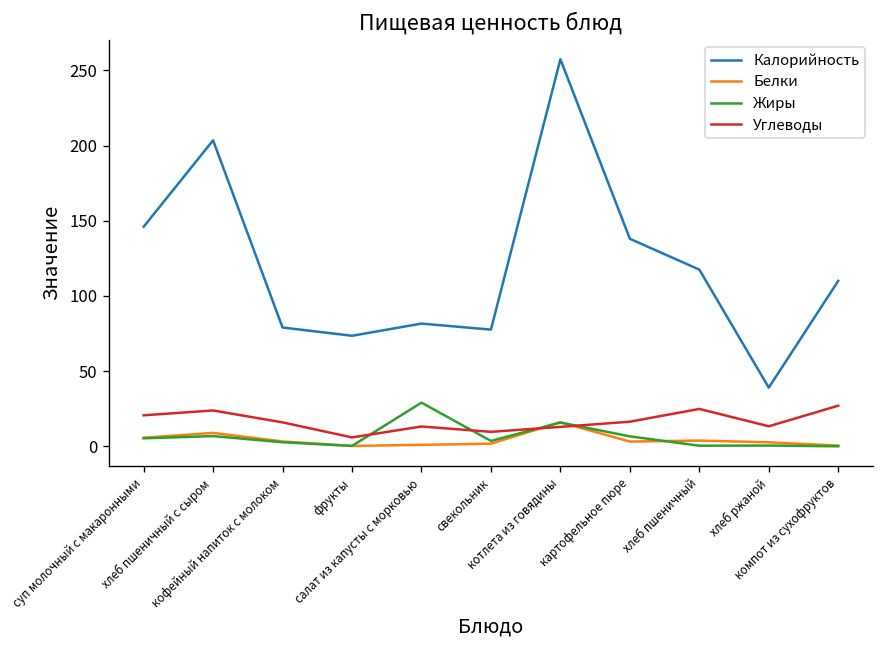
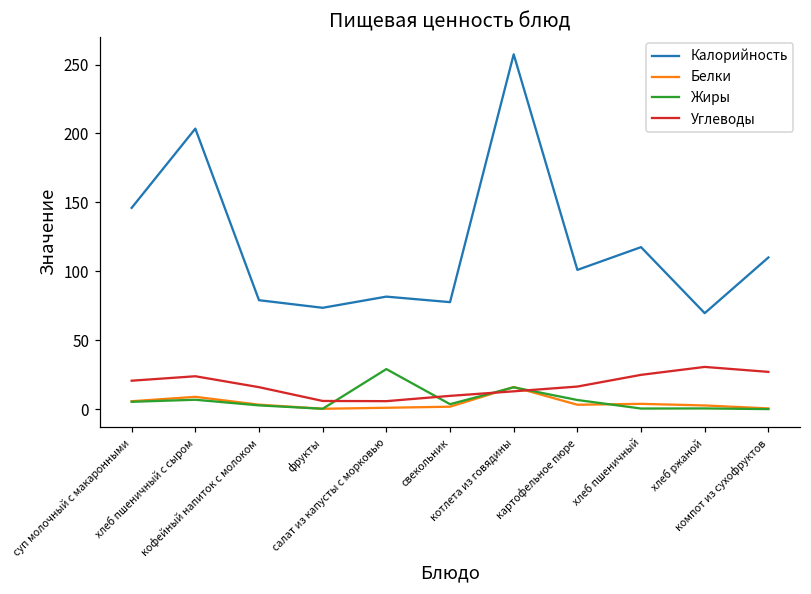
Углеводы, салат из капусты с морковью: 13 -> 6
Калорийность, картофельное пюре: 138 -> 101
Калорийность, хлеб ржаной: 39 -> 70
Углеводы, хлеб ржаной: 13 -> 31
